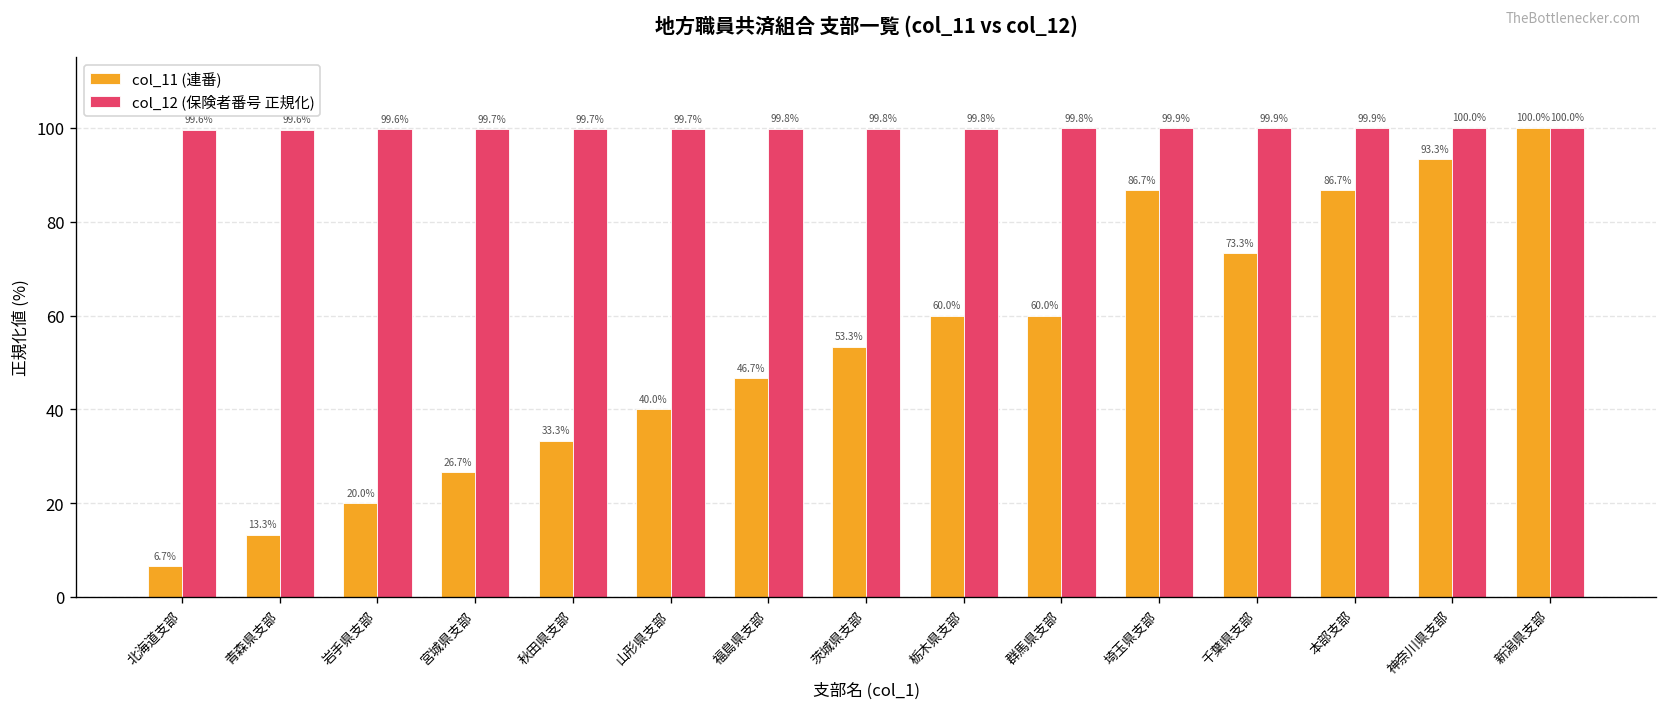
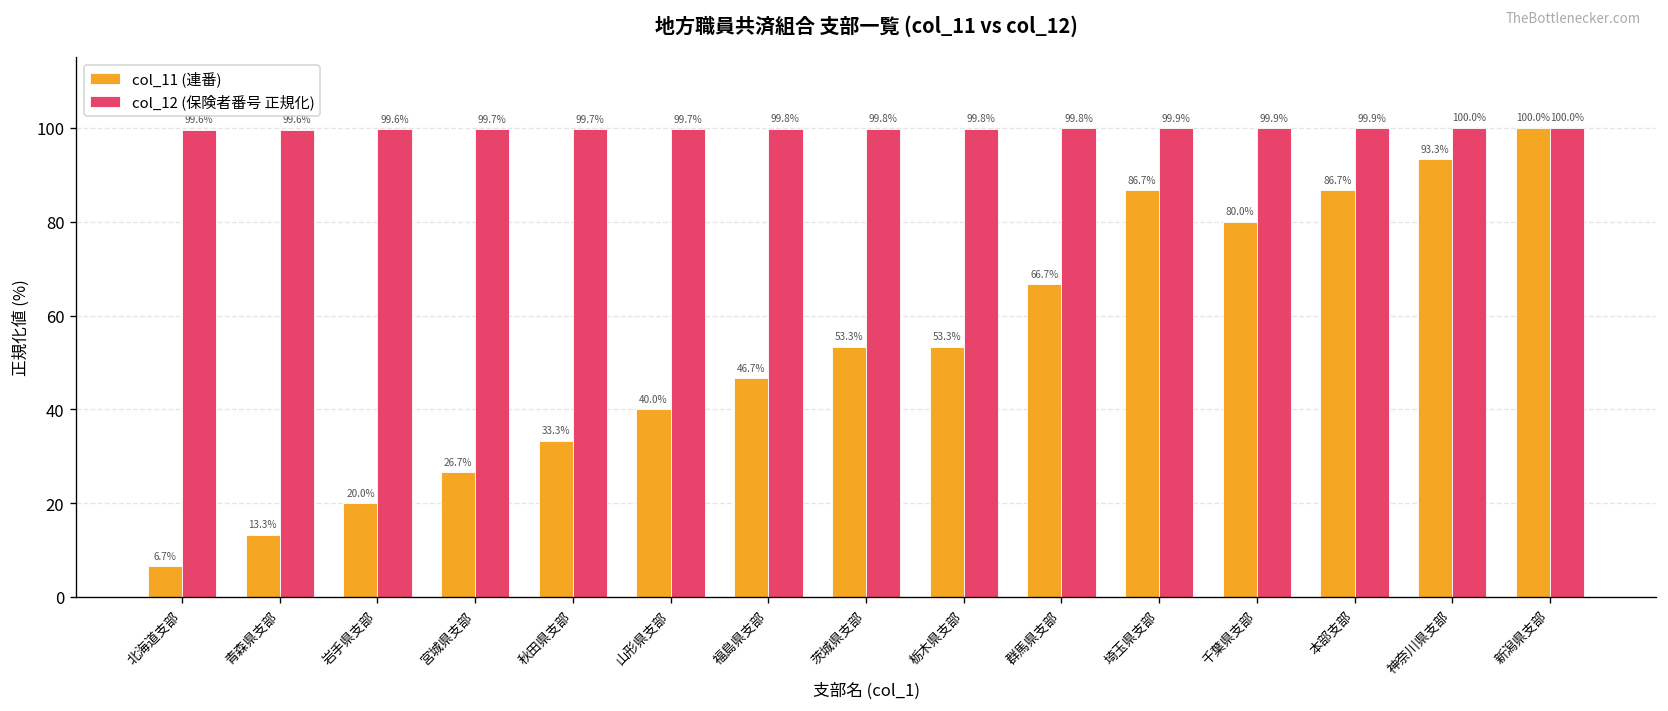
col_11 (連番), 栃木県支部: 60.0% -> 53.3%
col_11 (連番), 群馬県支部: 60.0% -> 66.7%
col_11 (連番), 千葉県支部: 73.3% -> 80.0%
